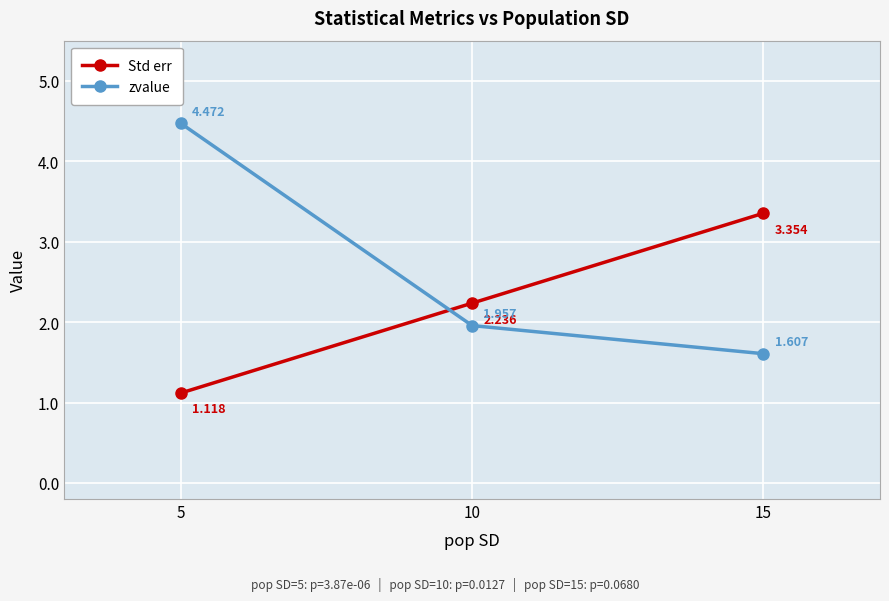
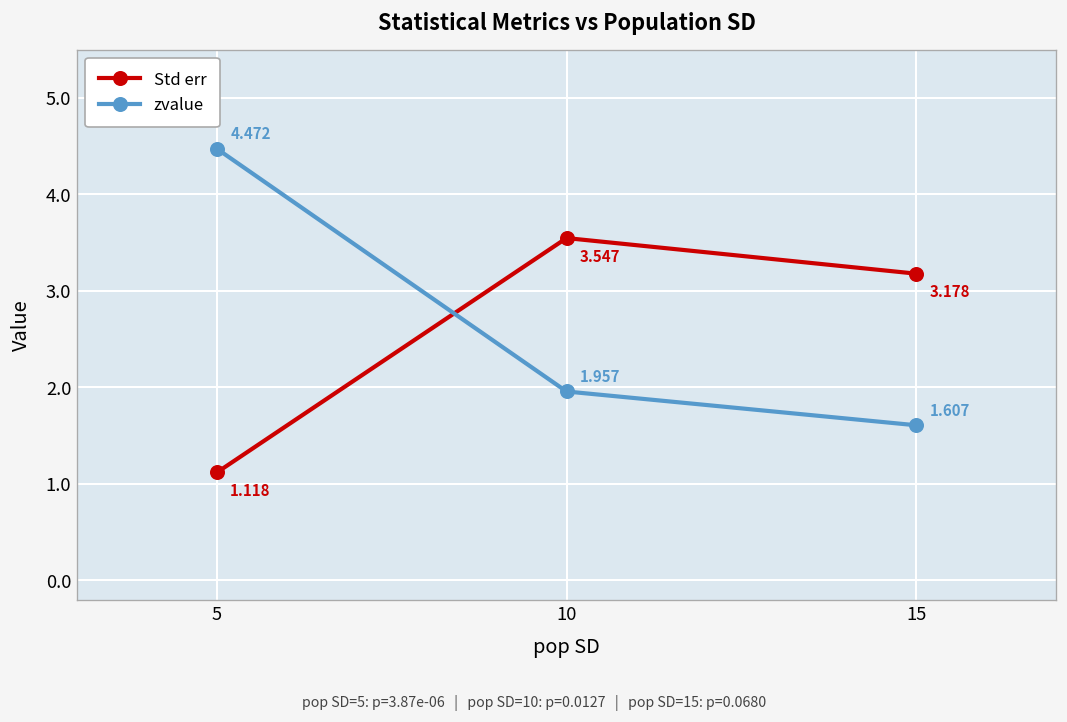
Std err, 10: 2.236 -> 3.547
Std err, 15: 3.354 -> 3.178
